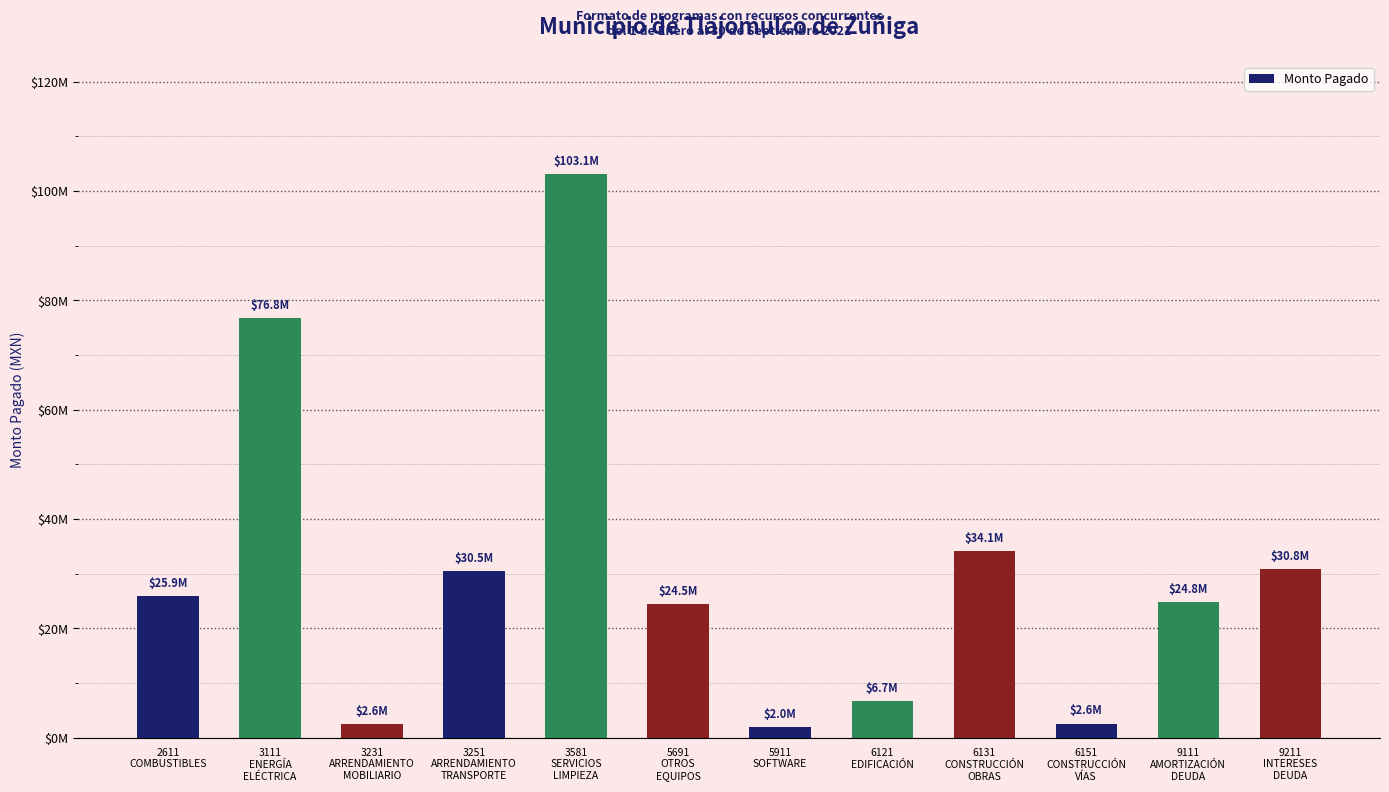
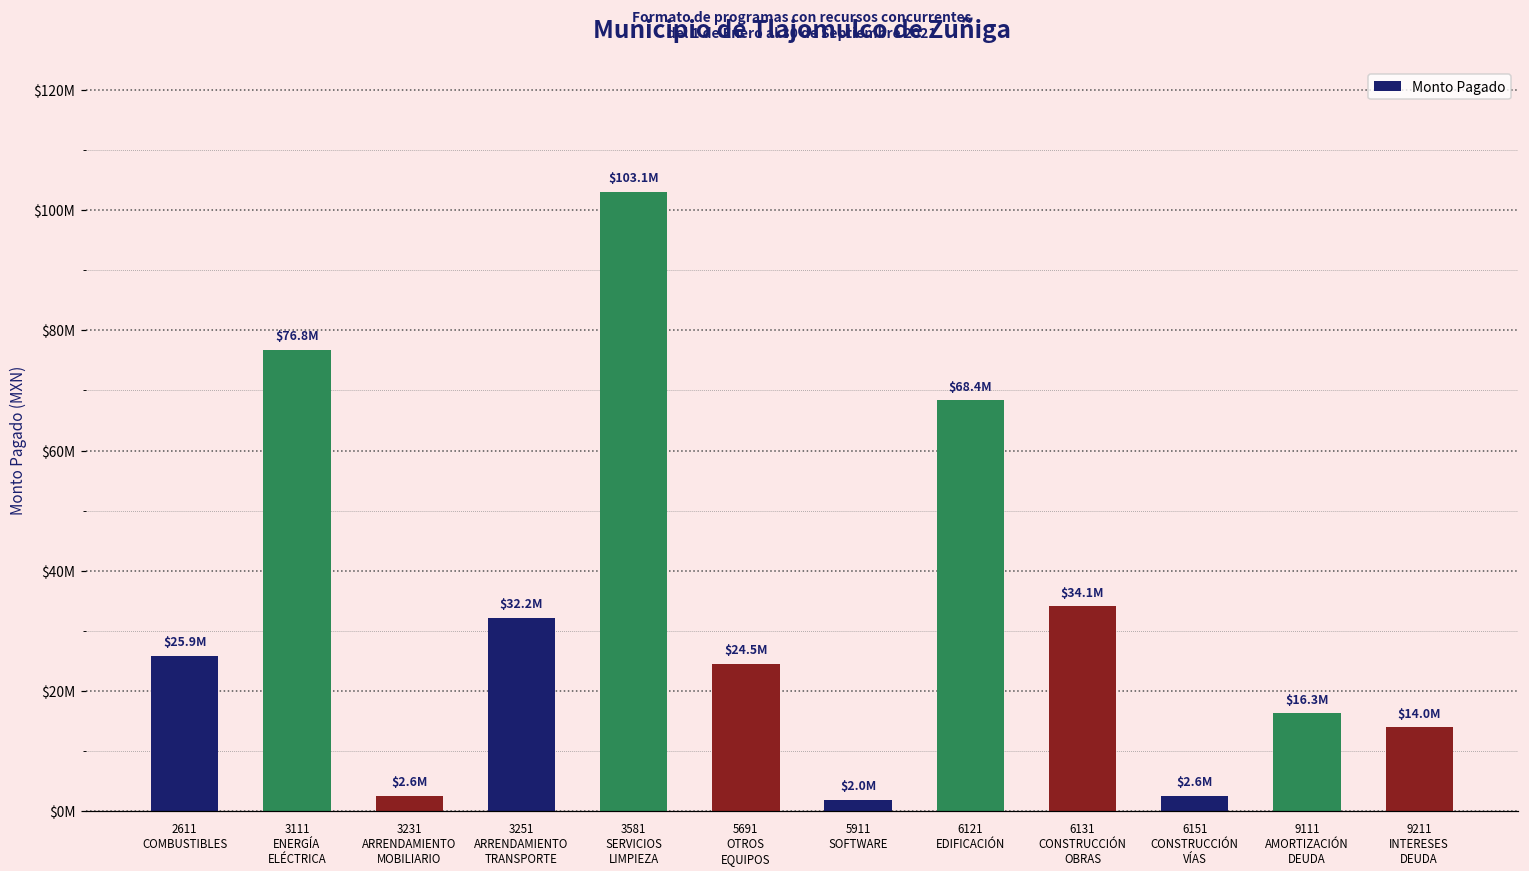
3251 ARRENDAMIENTO TRANSPORTE: $30.5M -> $32.2M
6121 EDIFICACIÓN: $6.7M -> $68.4M
9111 AMORTIZACIÓN DEUDA: $24.8M -> $16.3M
9211 INTERESES DEUDA: $30.8M -> $14.0M
